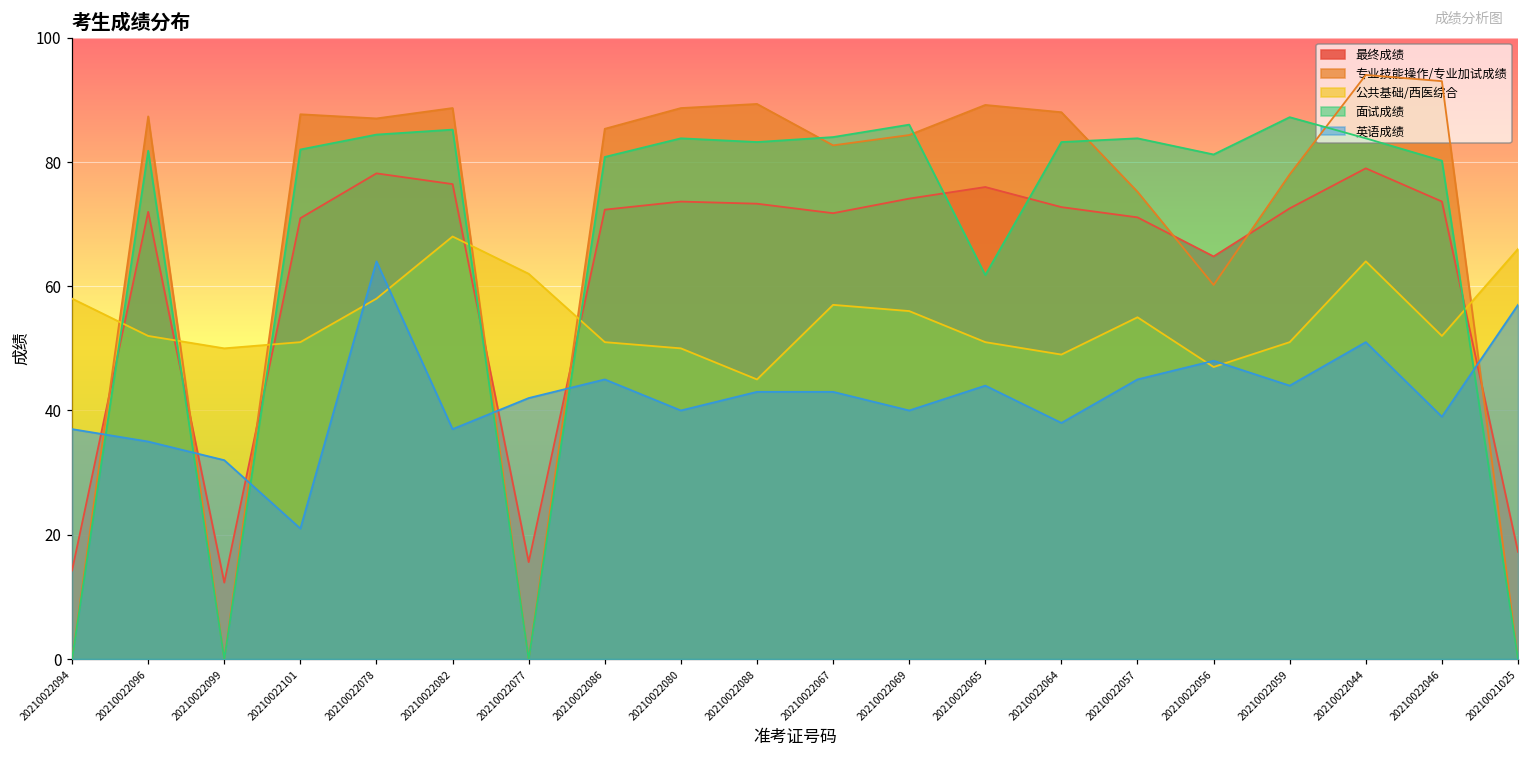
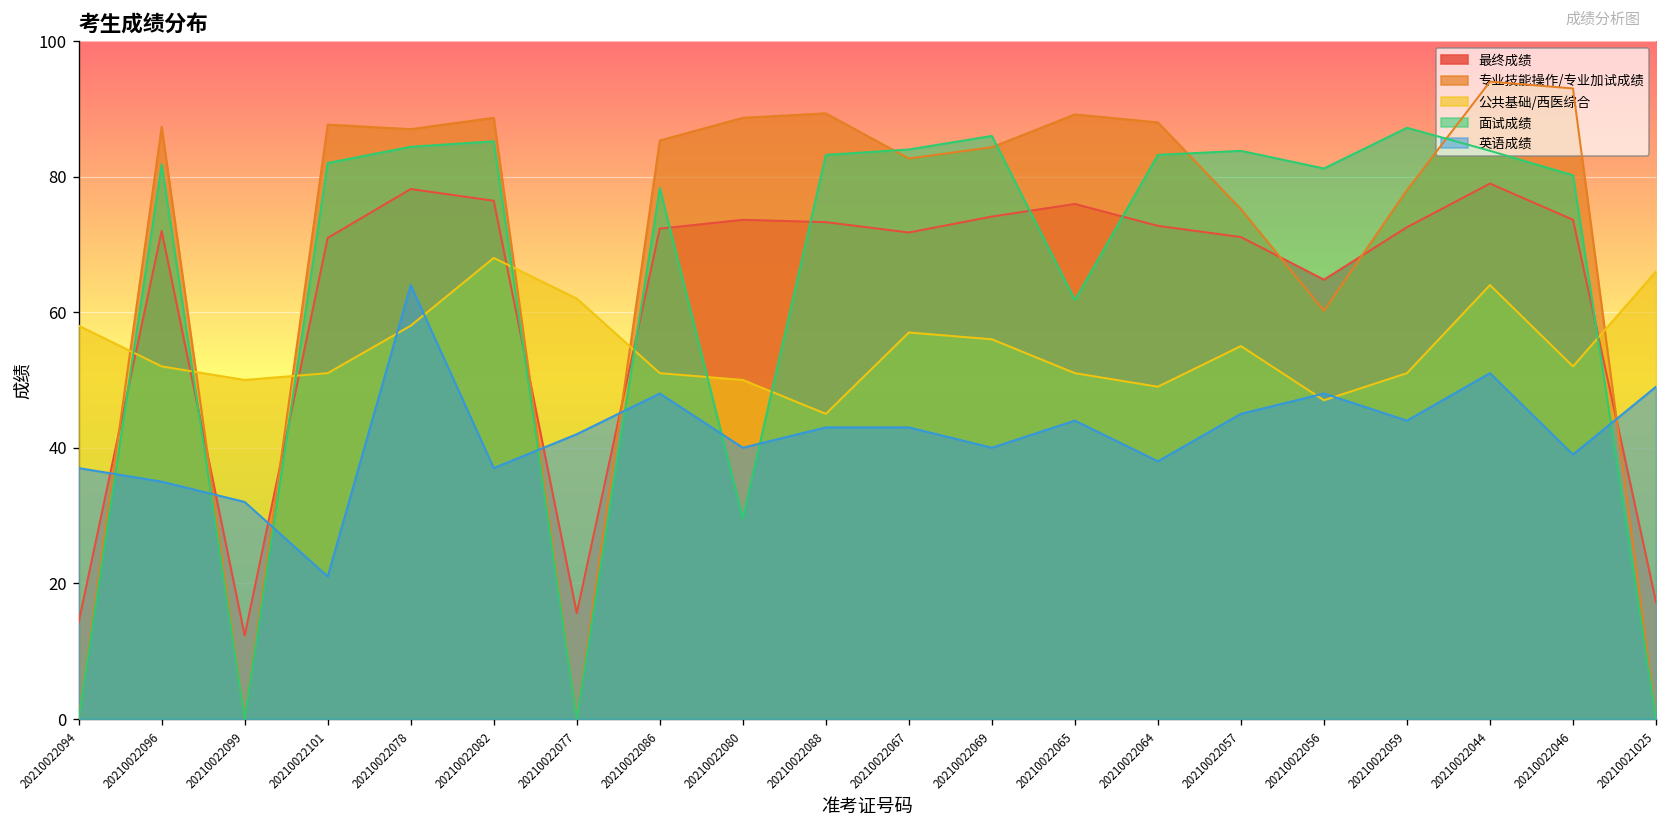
面试成绩, 20210022086: 81 -> 78
英语成绩, 20210022086: 45 -> 48
面试成绩, 20210022080: 84 -> 30
英语成绩, 20210021025: 57 -> 49
